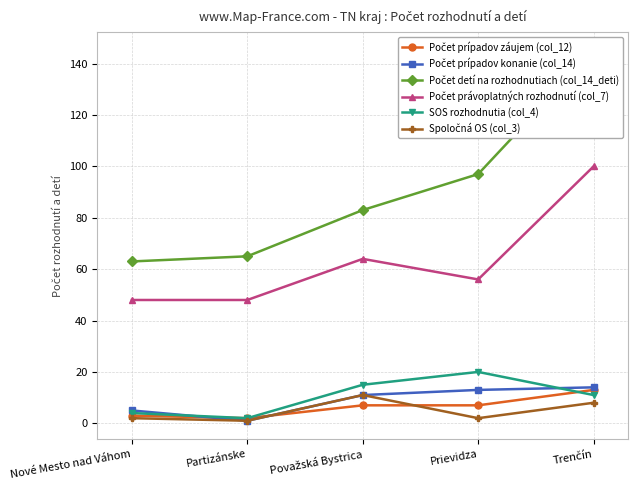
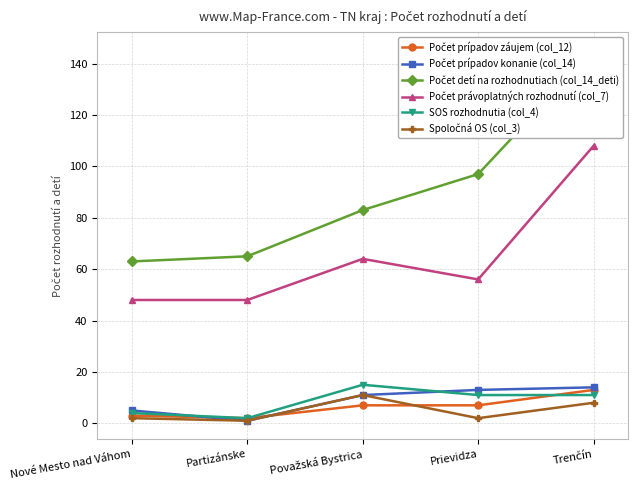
SOS rozhodnutia (col_4), Prievidza: 20 -> 11
Počet právoplatných rozhodnutí (col_7), Trenčín: 100 -> 108
